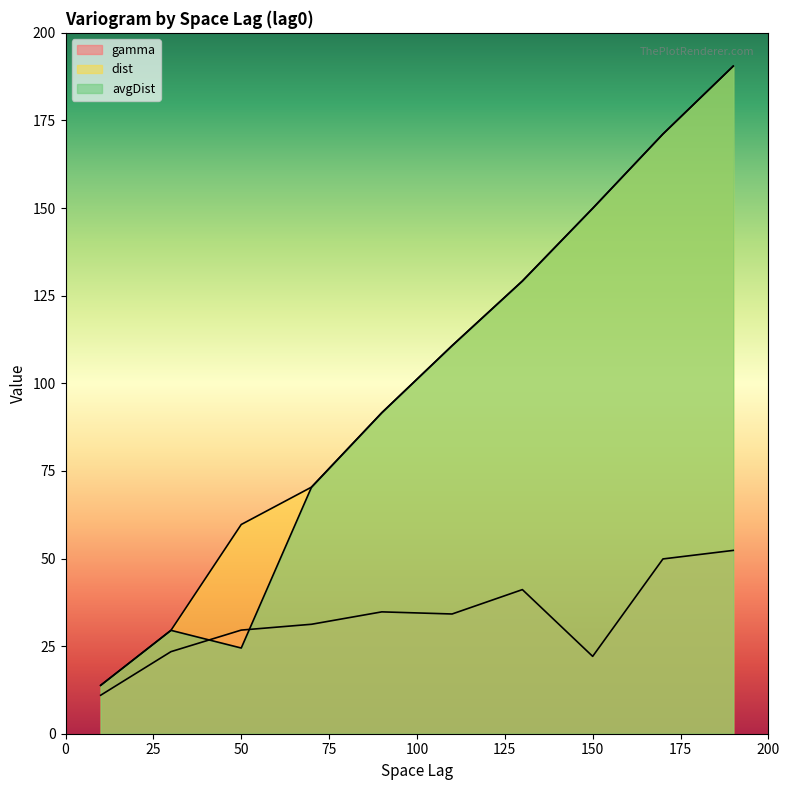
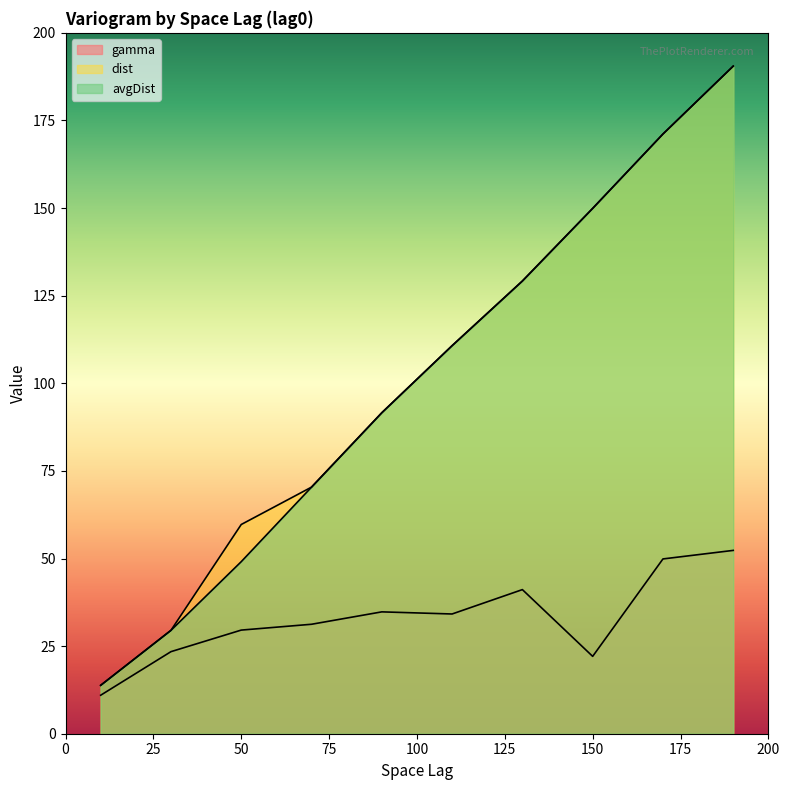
avgDist, 50: 24 -> 49
